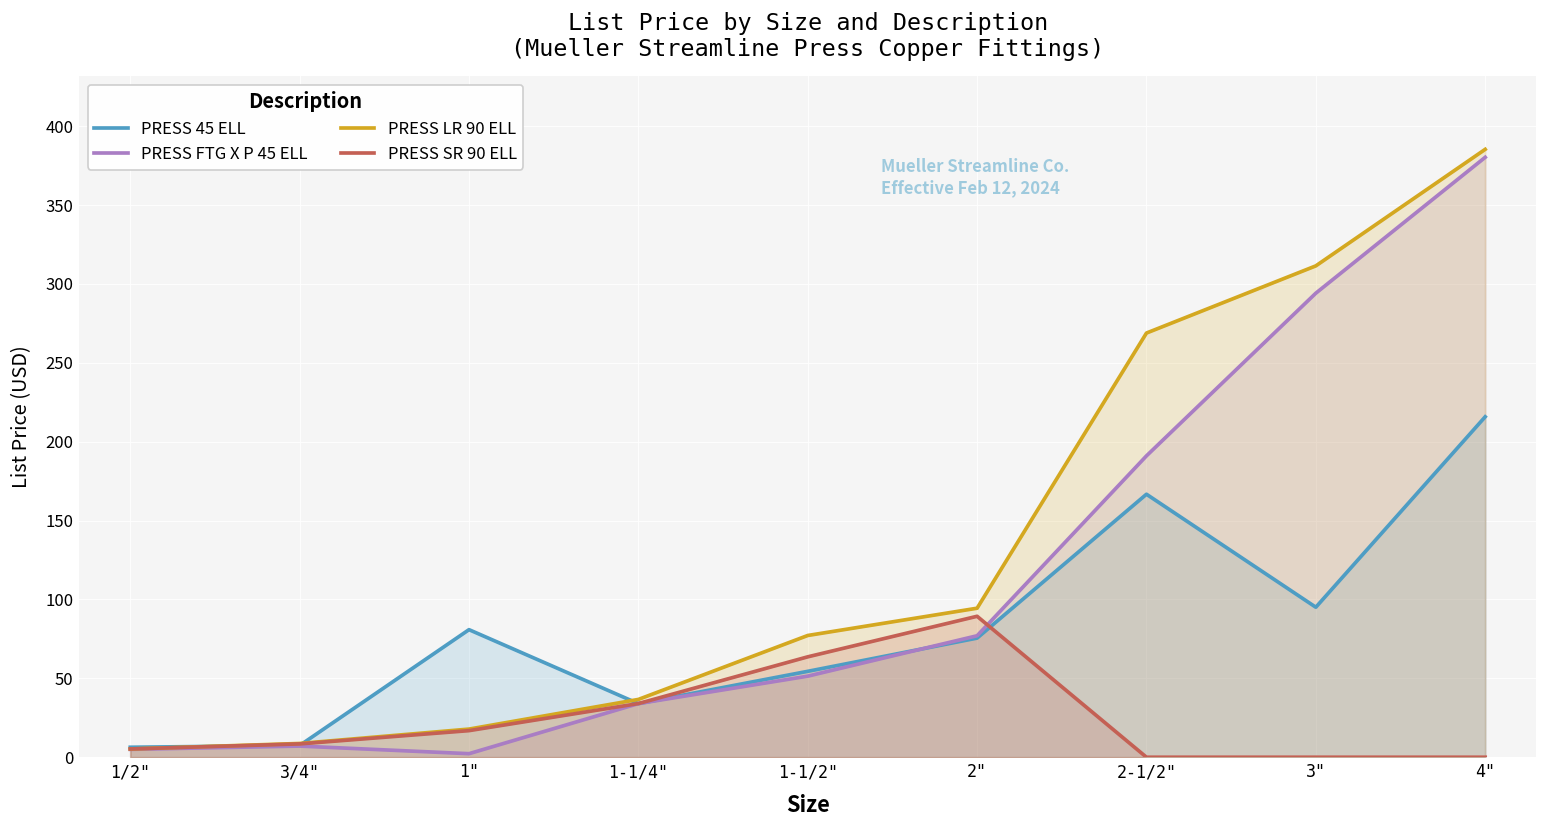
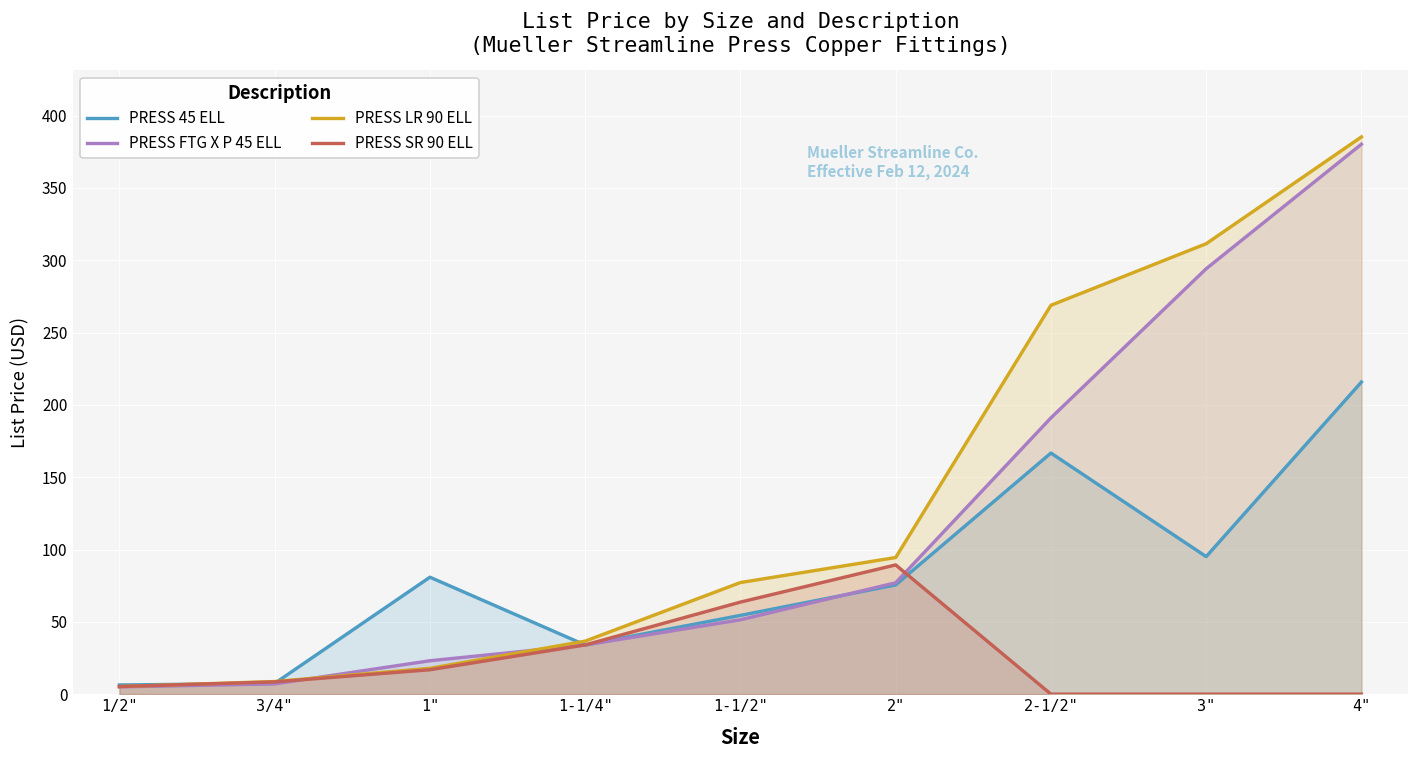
PRESS FTG X P 45 ELL, 1": 2 -> 23
